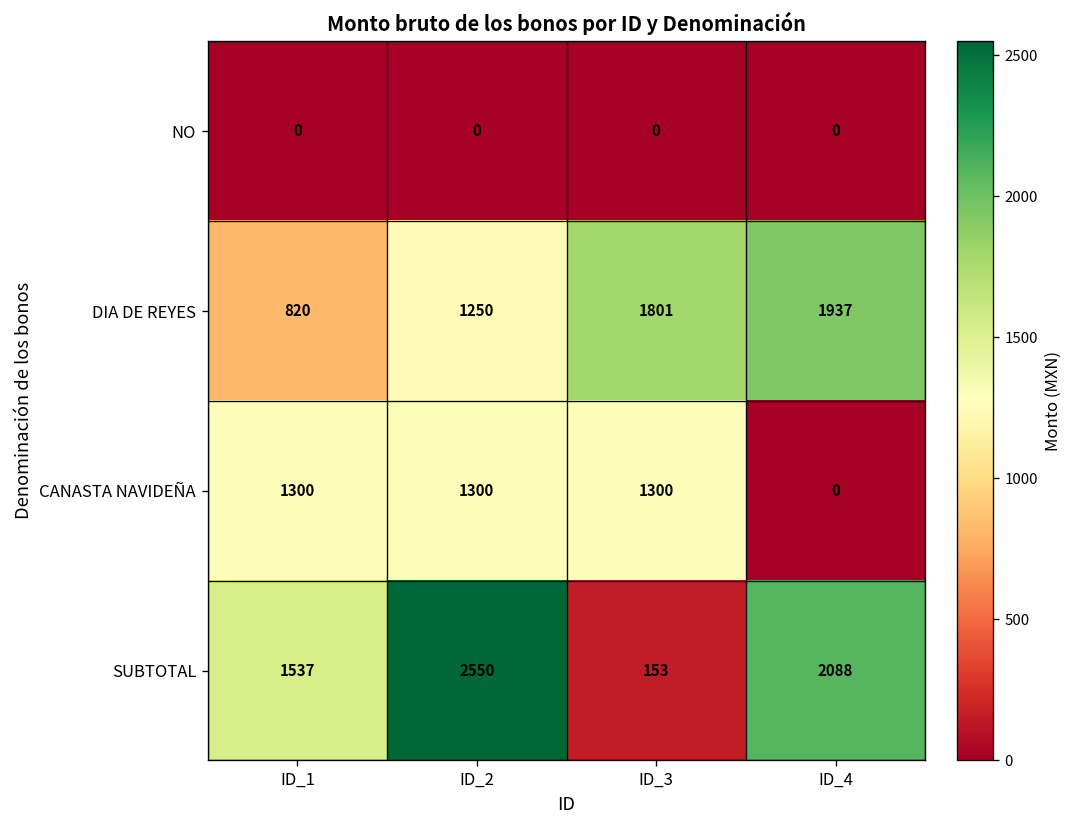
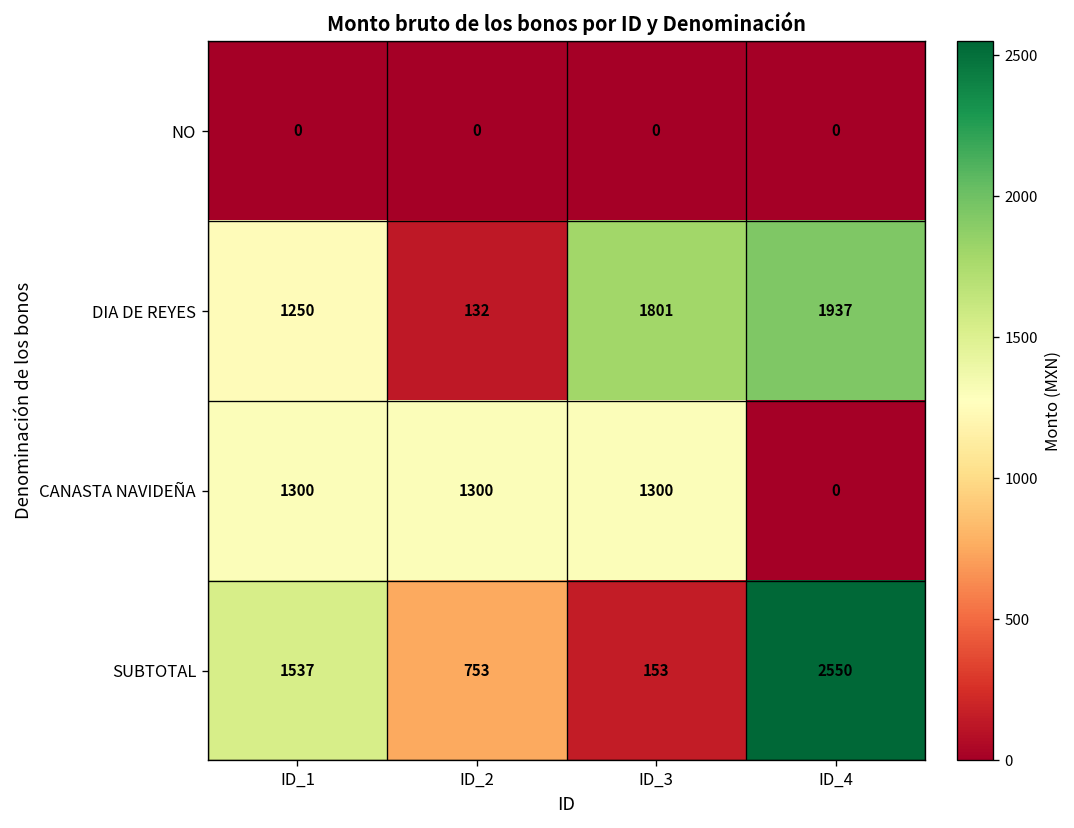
DIA DE REYES, ID_1: 820 -> 1250
DIA DE REYES, ID_2: 1250 -> 132
SUBTOTAL, ID_2: 2550 -> 753
SUBTOTAL, ID_4: 2088 -> 2550
